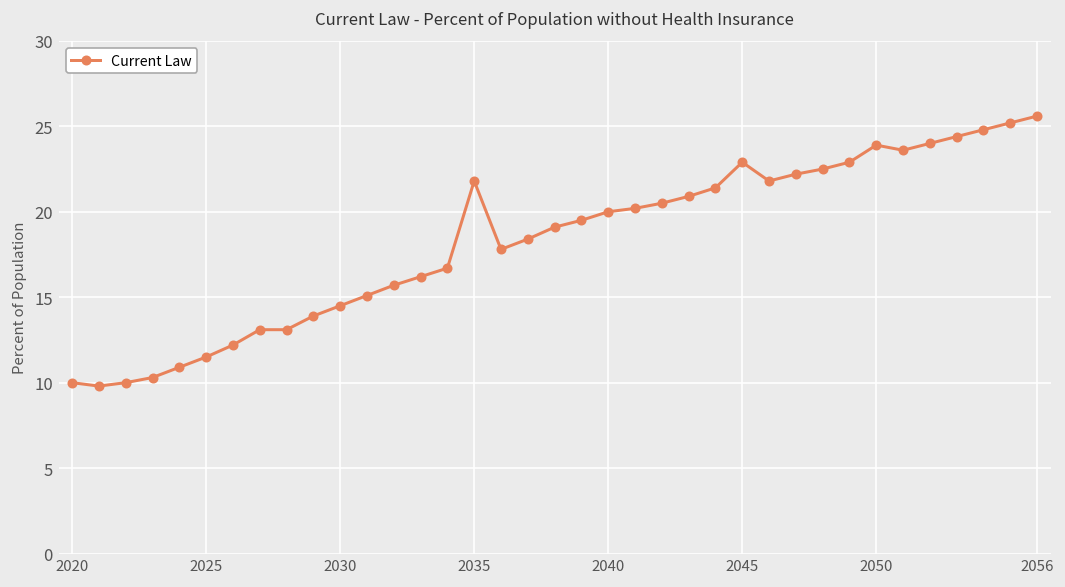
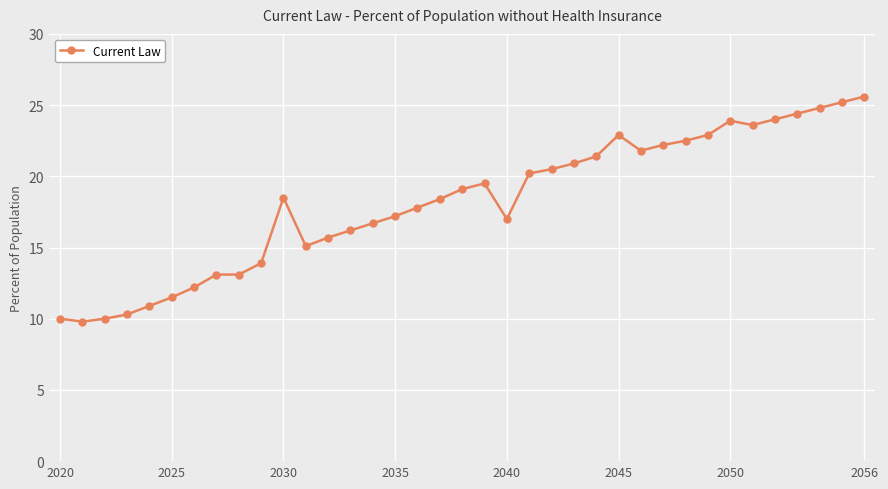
2030: 14.5 -> 18.5
2035: 21.8 -> 17.2
2040: 20 -> 17
